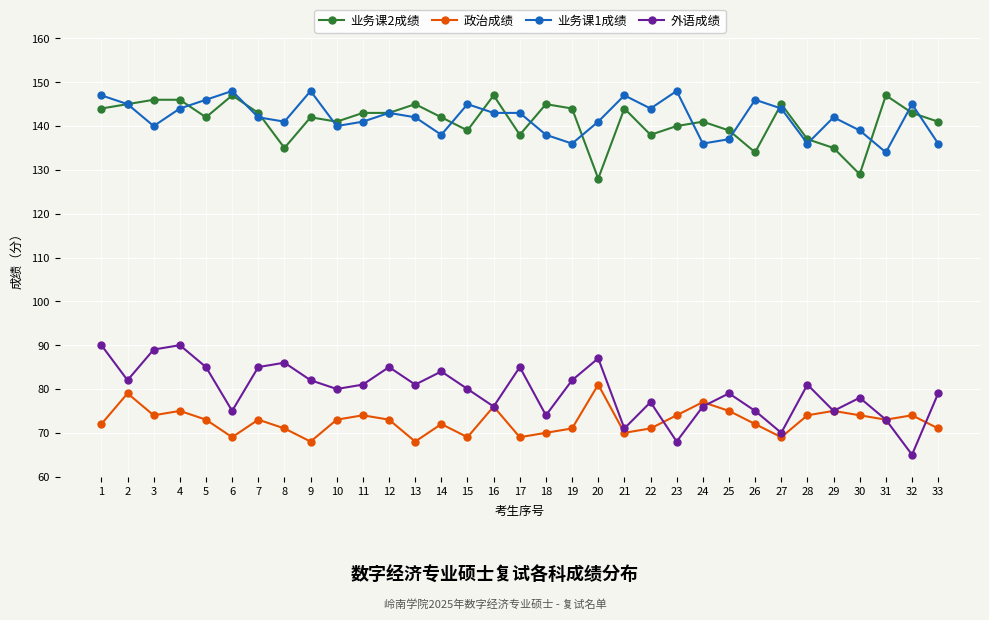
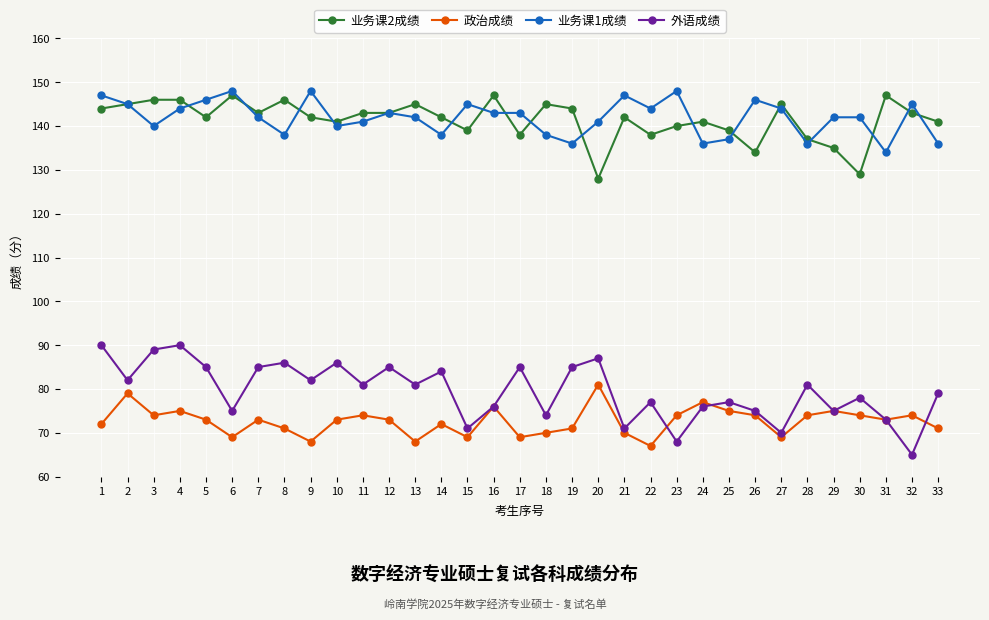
业务课2成绩, 8: 135 -> 146
业务课1成绩, 8: 141 -> 138
外语成绩, 10: 80 -> 86
外语成绩, 15: 80 -> 71
外语成绩, 19: 82 -> 85
业务课2成绩, 21: 144 -> 142
政治成绩, 22: 71 -> 67
外语成绩, 25: 79 -> 77
政治成绩, 26: 72 -> 74
业务课1成绩, 30: 139 -> 142
